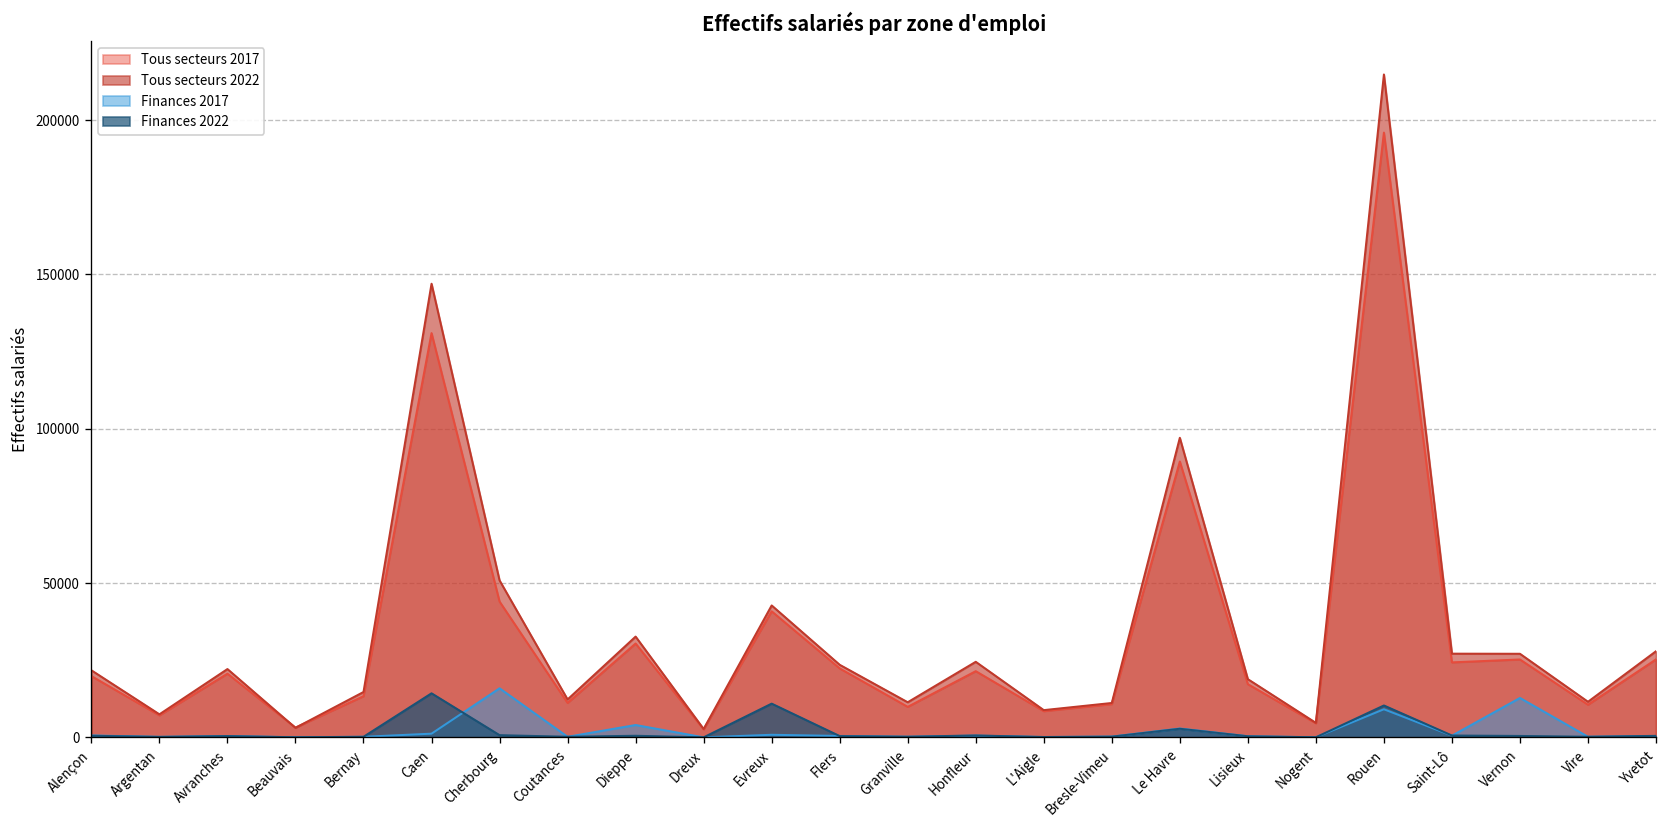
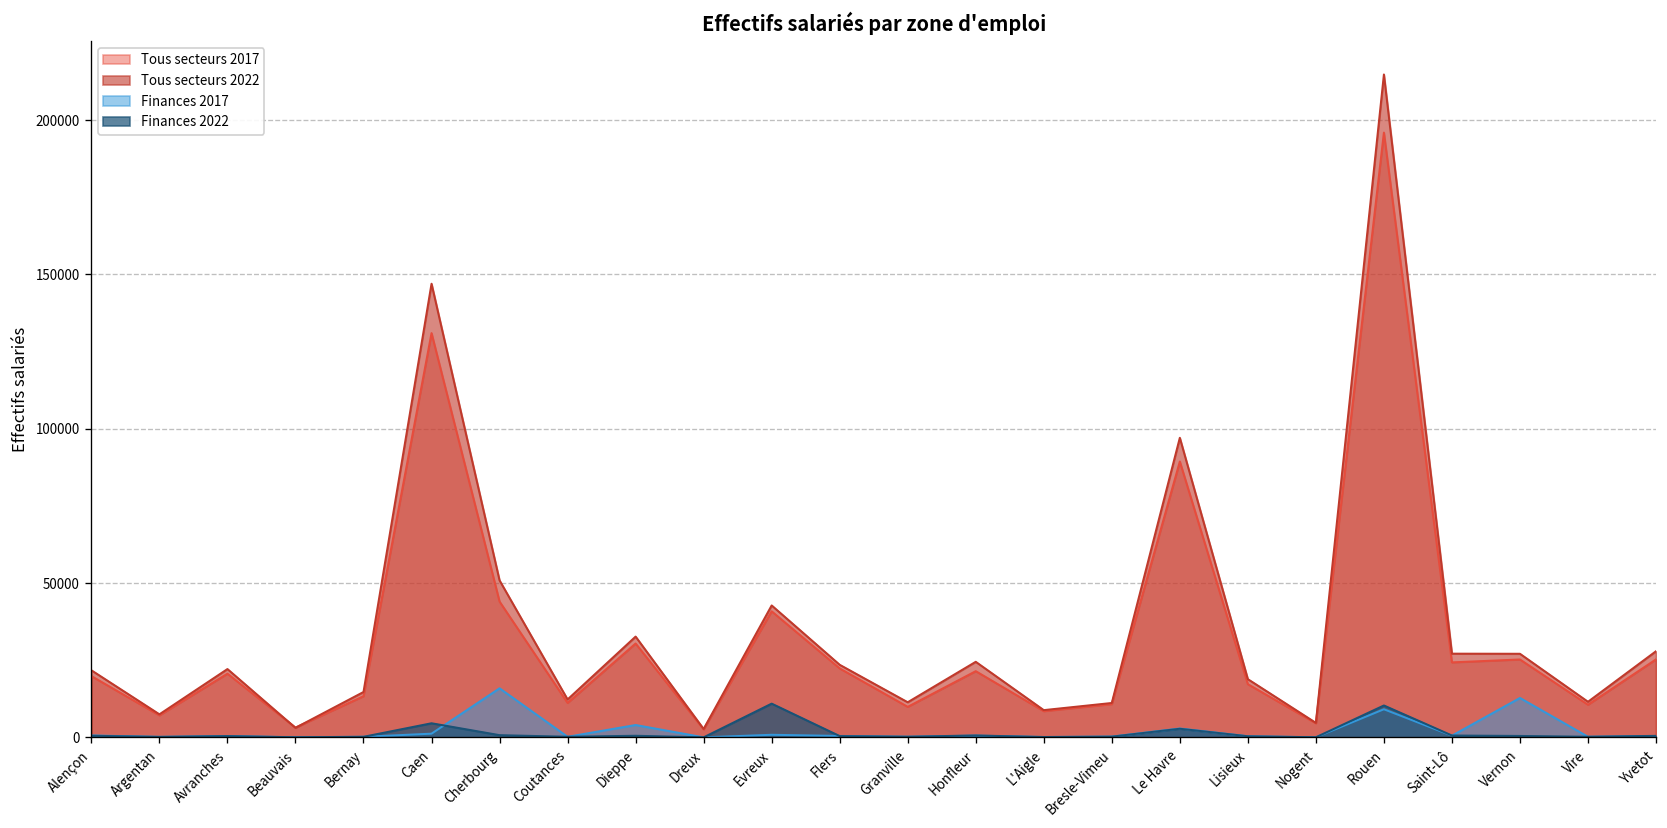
Finances 2022, Caen: 14000 -> 5000
